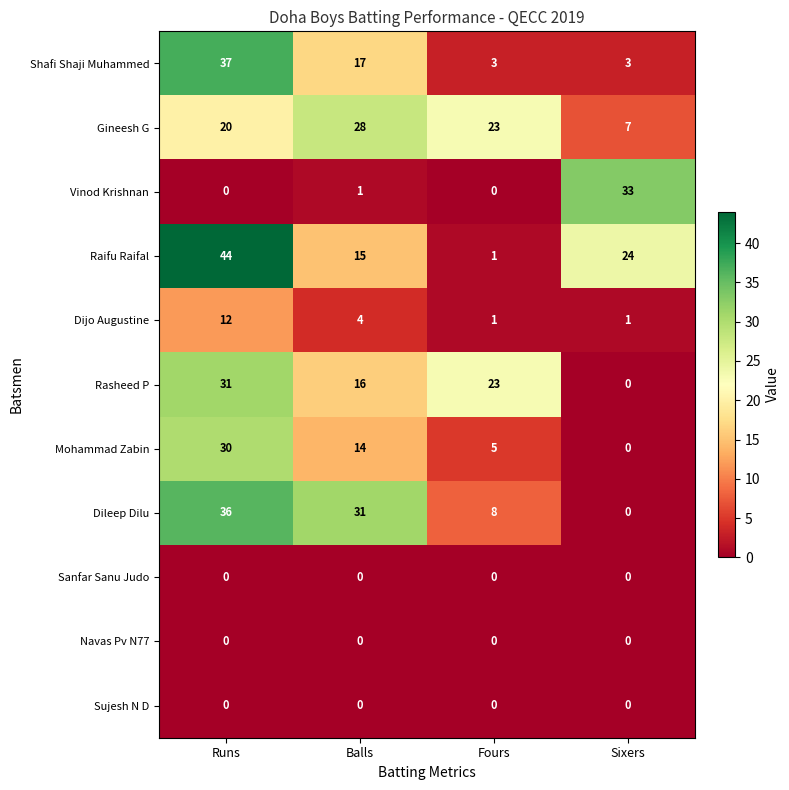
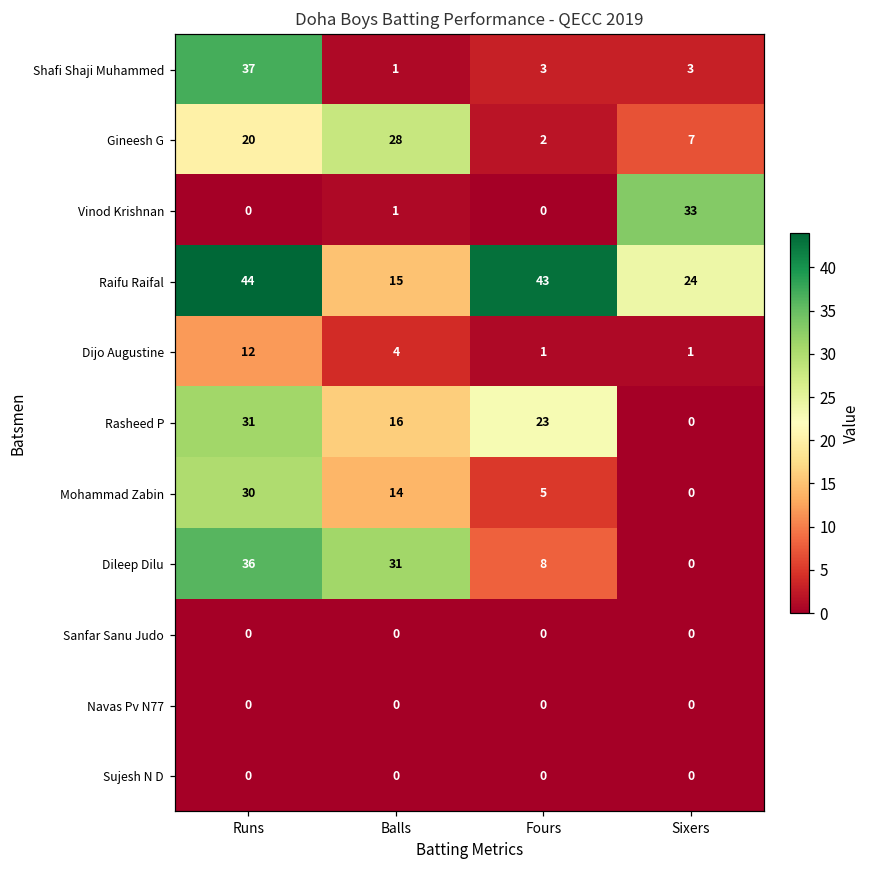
Shafi Shaji Muhammed, Balls: 17 -> 1
Gineesh G, Fours: 23 -> 2
Raifu Raifal, Fours: 1 -> 43
